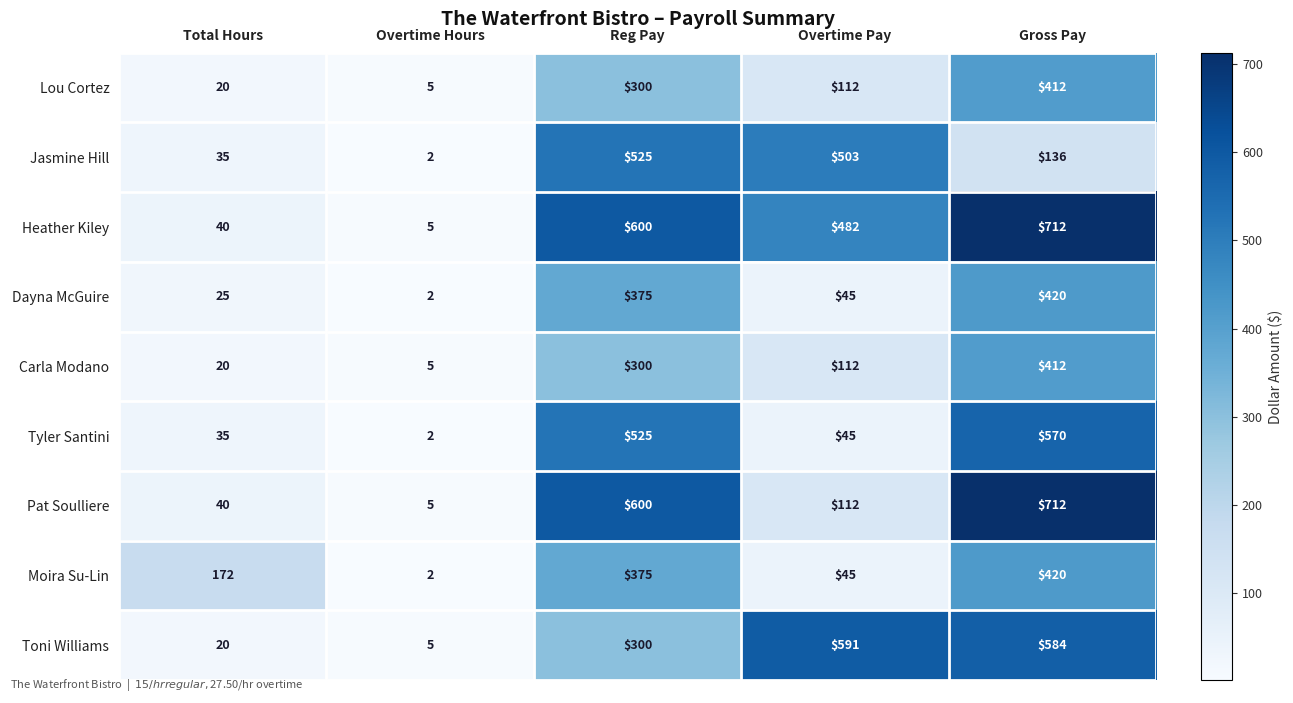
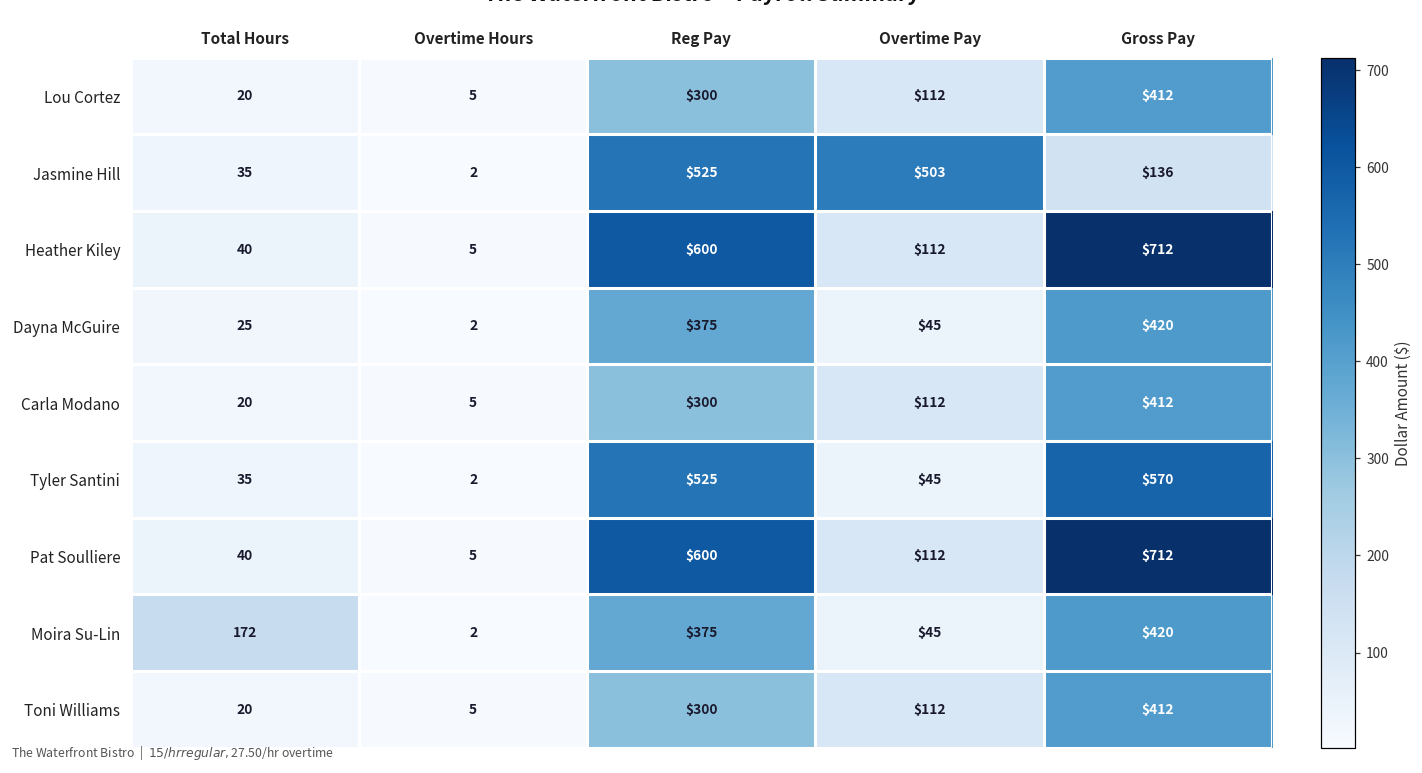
Heather Kiley, Overtime Pay: $482 -> $112
Toni Williams, Overtime Pay: $591 -> $112
Toni Williams, Gross Pay: $584 -> $412
